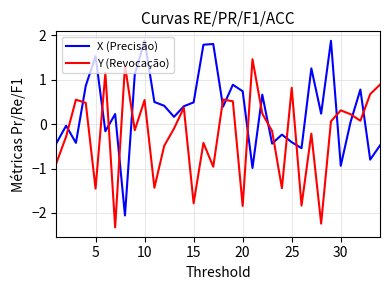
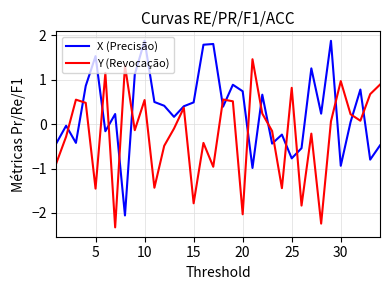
Y (Revocação), 20: -1.8 -> -2.0
X (Precisão), 25: -0.4 -> -0.8
Y (Revocação), 30: 0.3 -> 1.0
